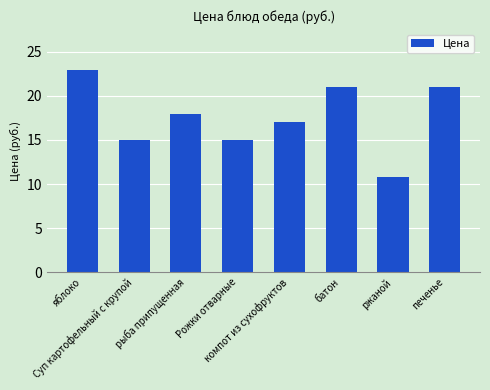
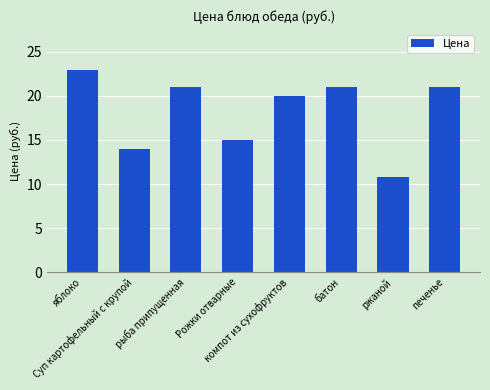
Суп картофельный с крупой: 15 -> 14
рыба припущенная: 18 -> 21
компот из сухофруктов: 17 -> 20
